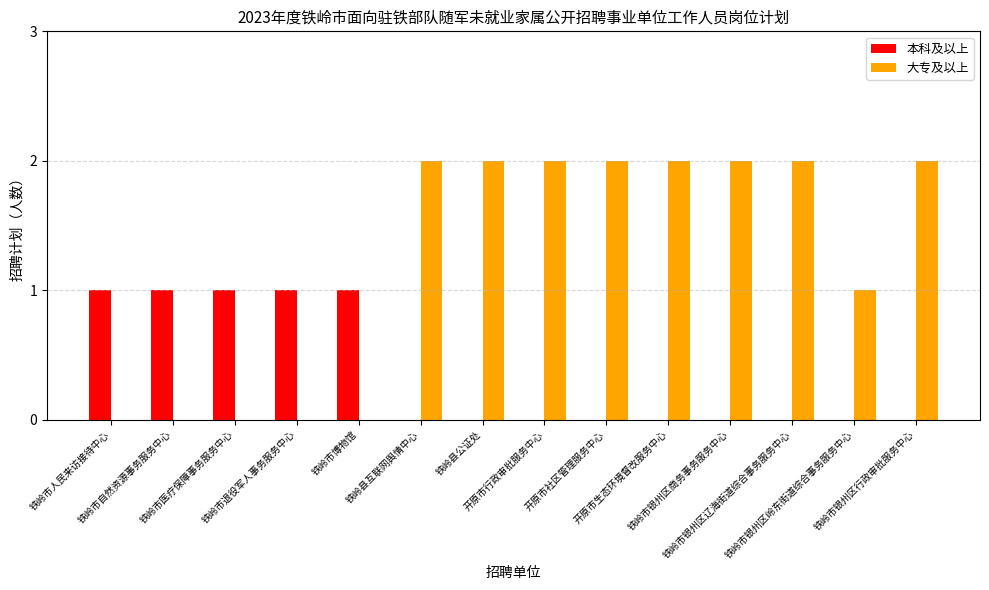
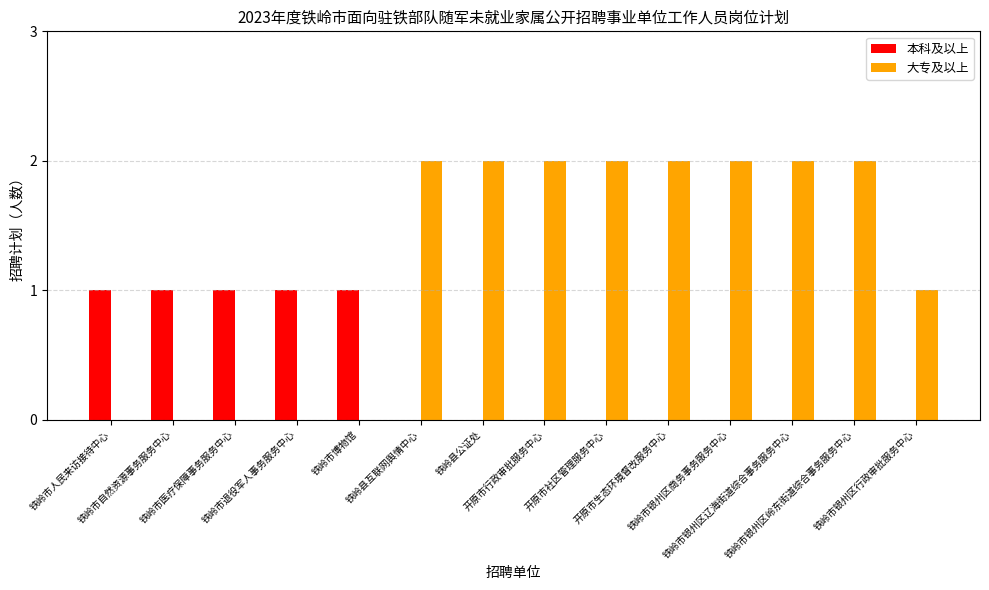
大专及以上, 铁岭市银州区岭东街道综合事务服务中心: 1 -> 2
大专及以上, 铁岭市银州区行政审批服务中心: 2 -> 1
